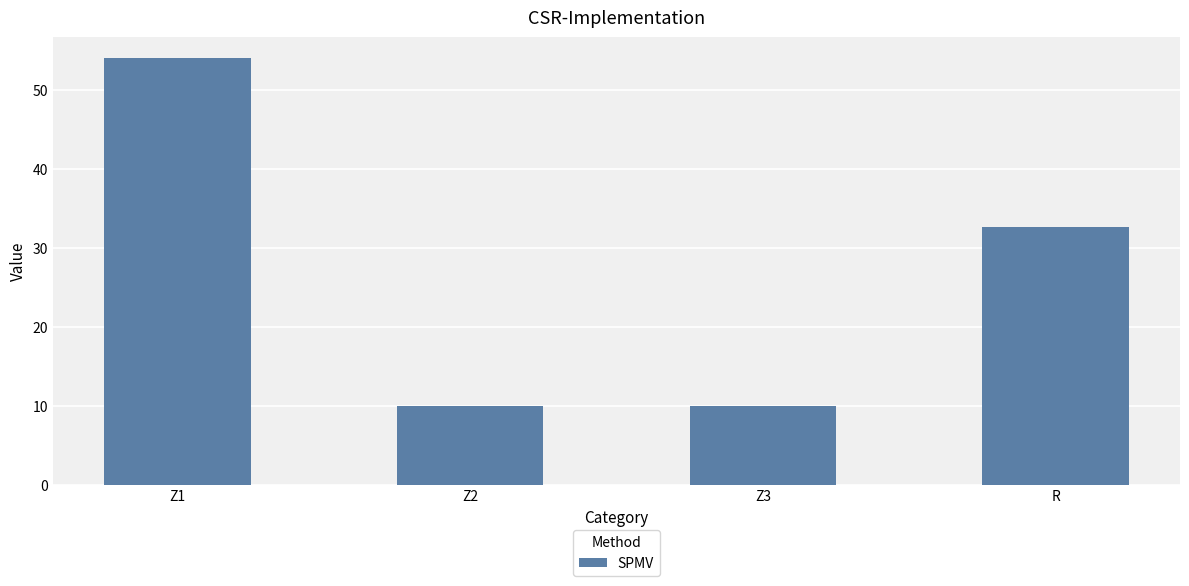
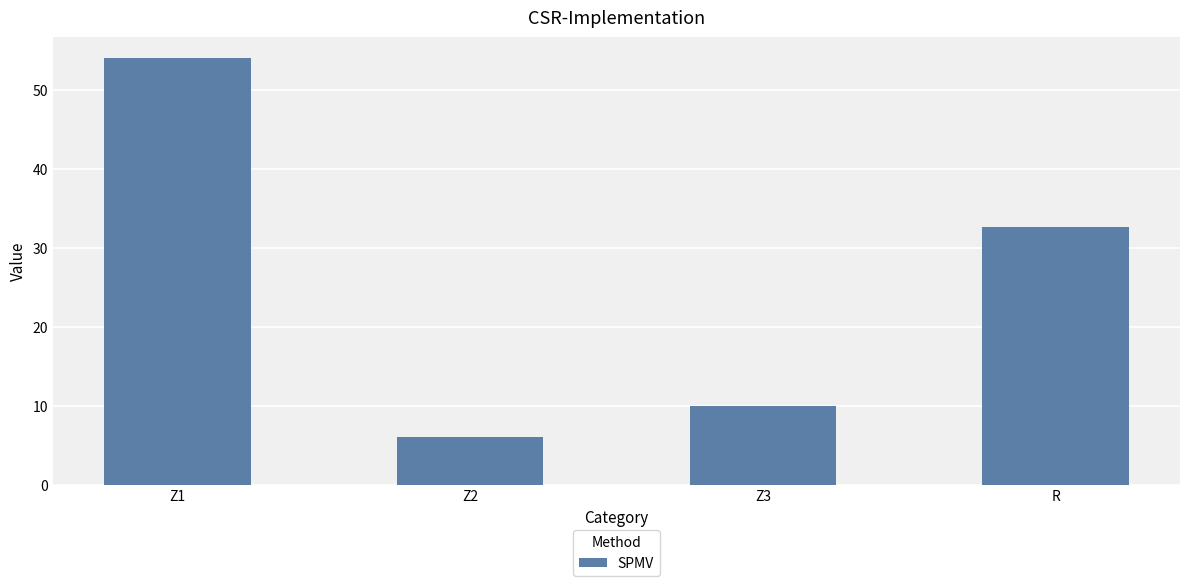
Z2: 10 -> 6
